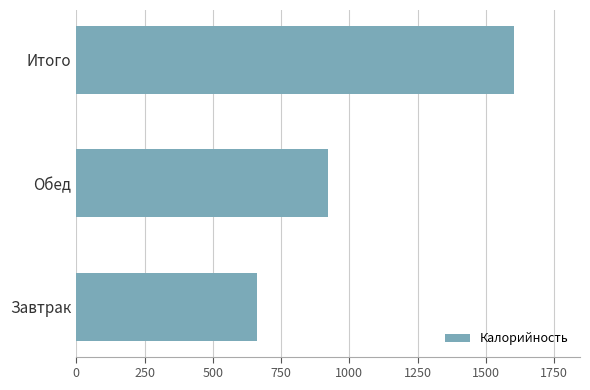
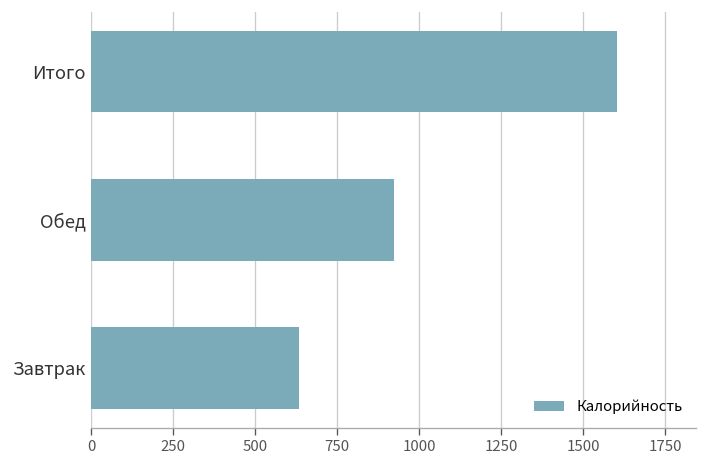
Завтрак: 660 -> 630
